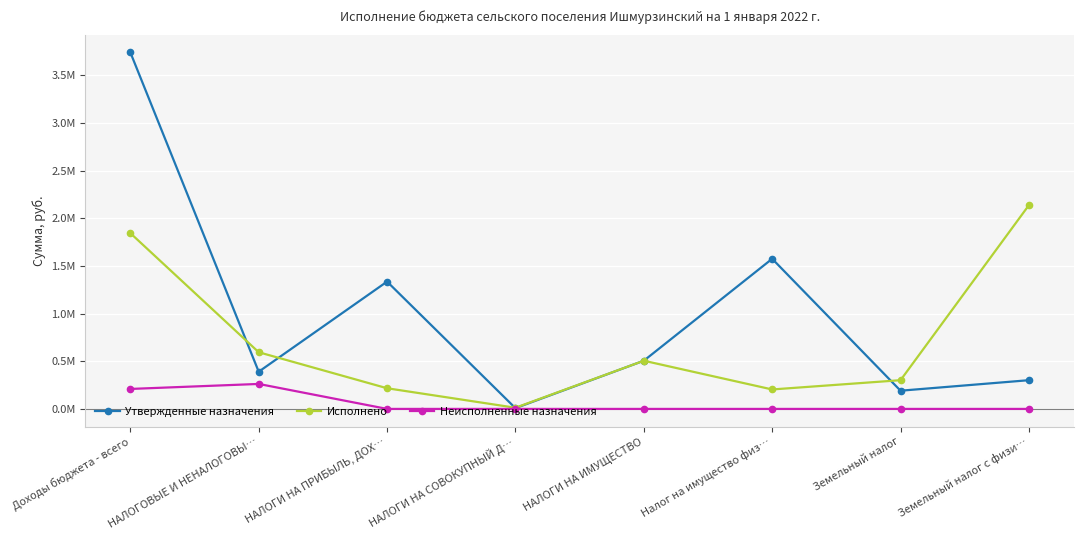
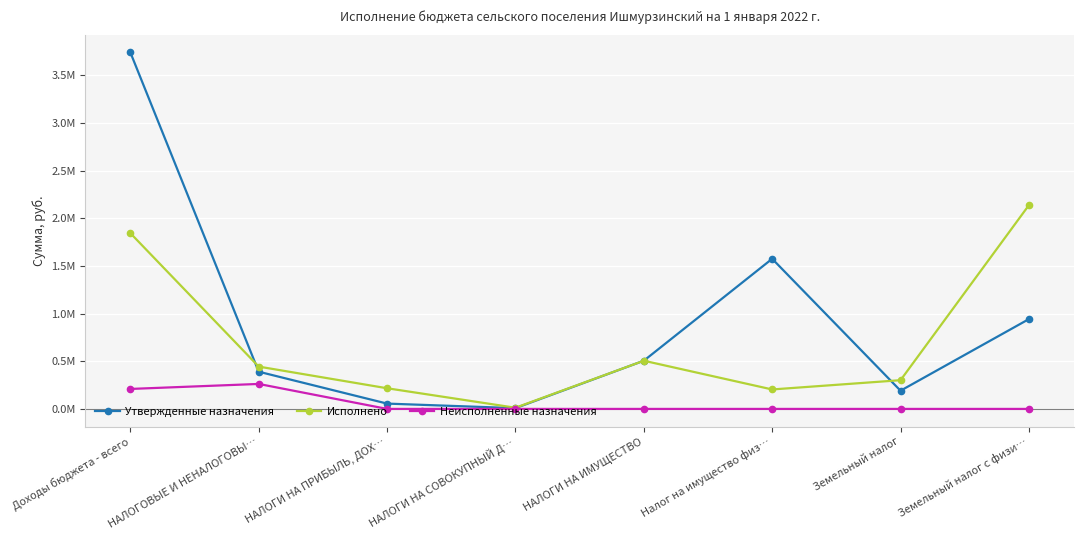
Исполнено, НАЛОГОВЫЕ И НЕНАЛОГОВЫ…: 600000 -> 400000
Утвержденные назначения, НАЛОГИ НА ПРИБЫЛЬ, ДОХ…: 1300000 -> 100000
Утвержденные назначения, Земельный налог с физи…: 300000 -> 900000
